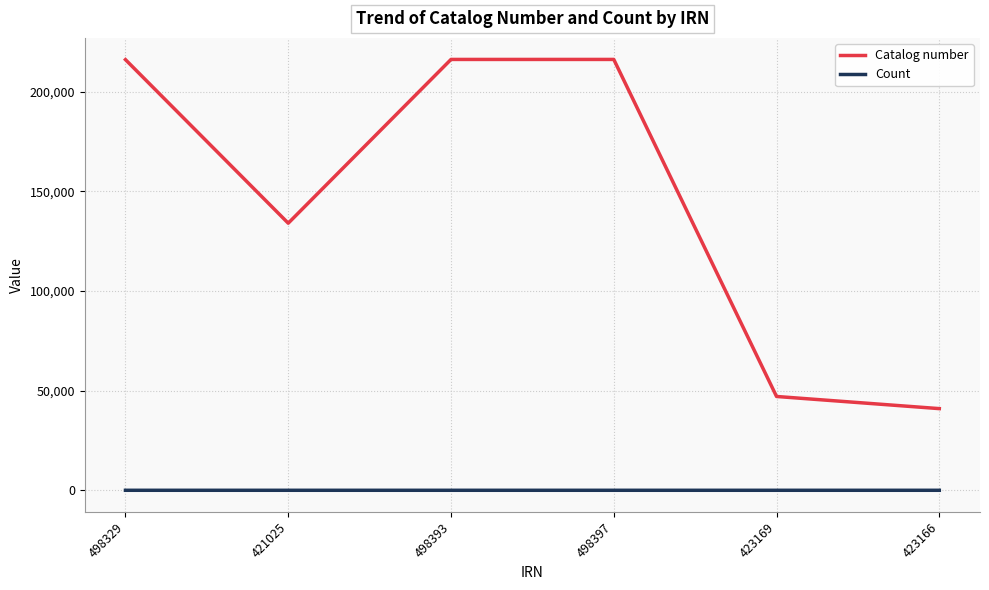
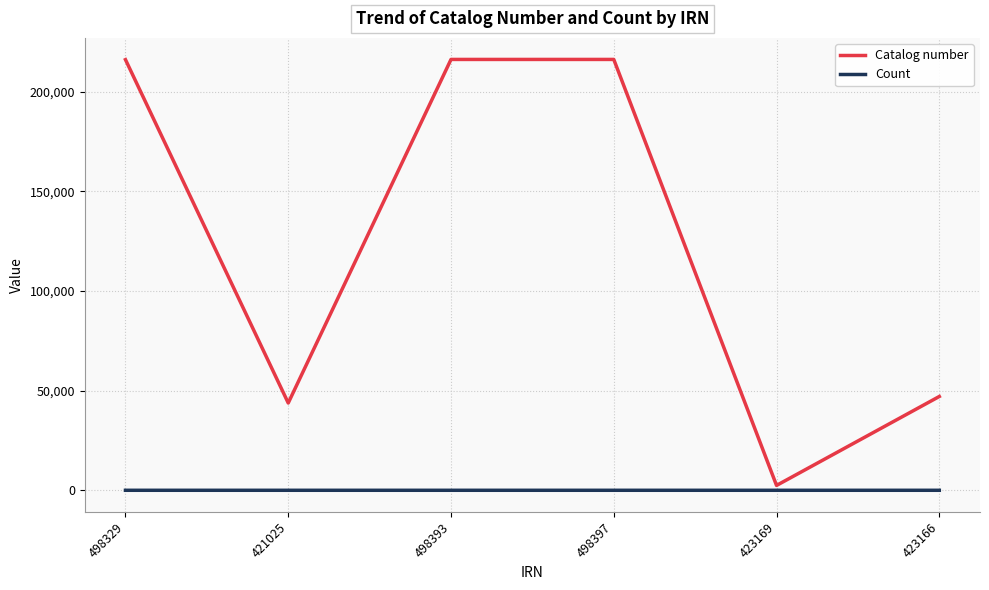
Catalog number, 421025: 134,000 -> 44,000
Catalog number, 423169: 47,000 -> 2,000
Catalog number, 423166: 41,000 -> 47,000
